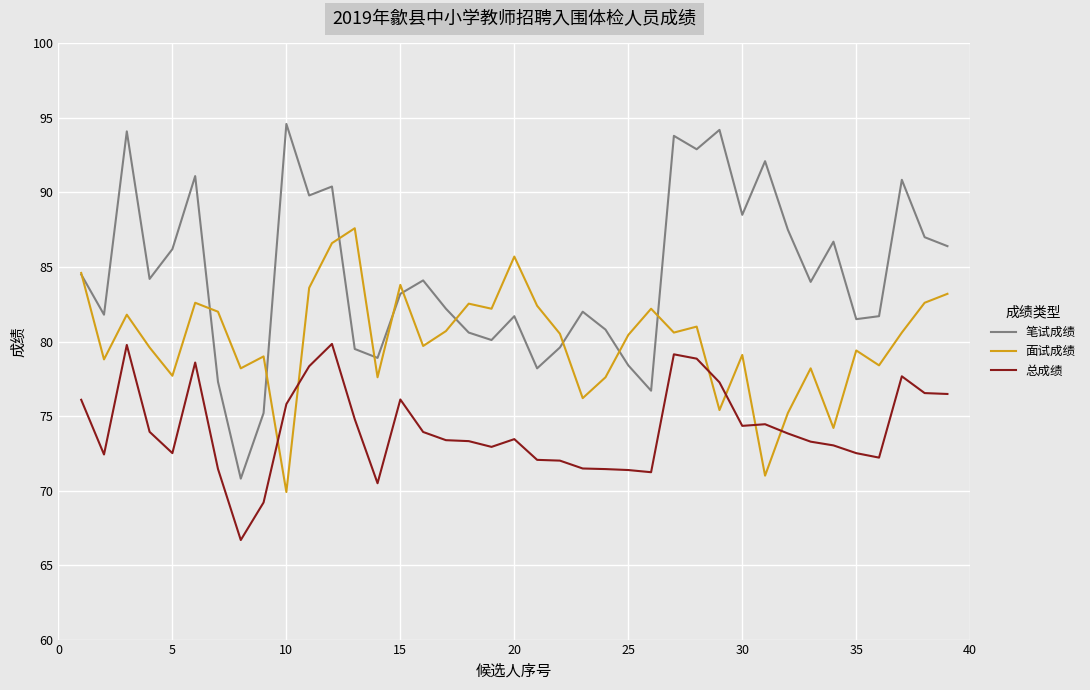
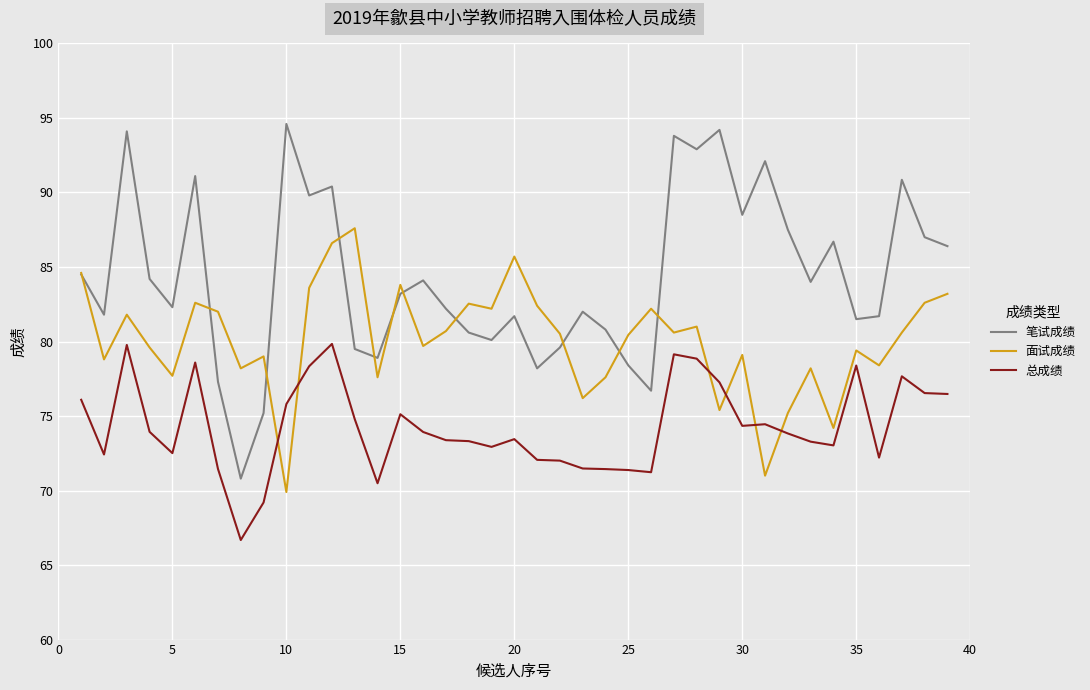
笔试成绩, 5: 86.2 -> 82.3
总成绩, 15: 76.1 -> 75.1
总成绩, 35: 72.5 -> 78.4
